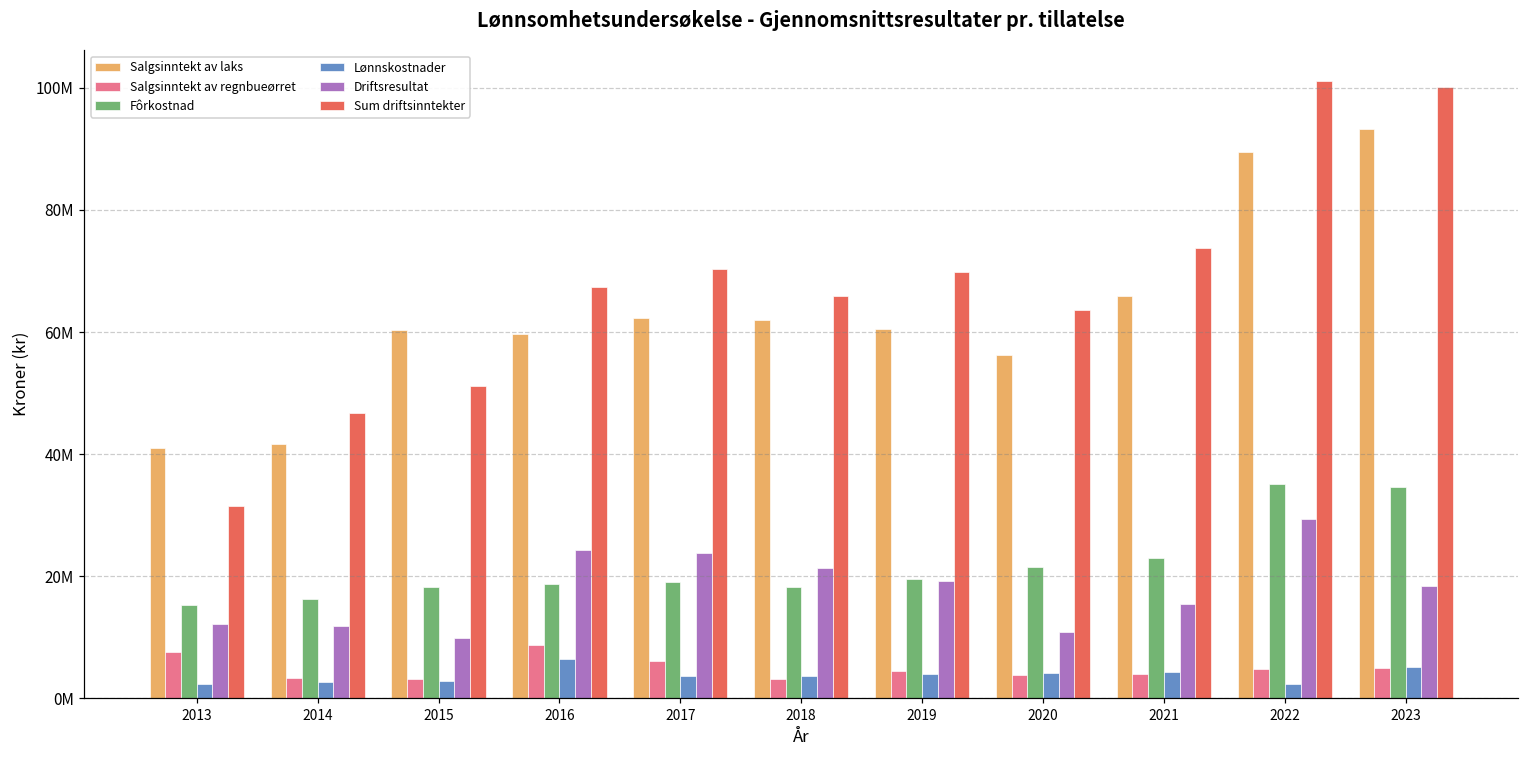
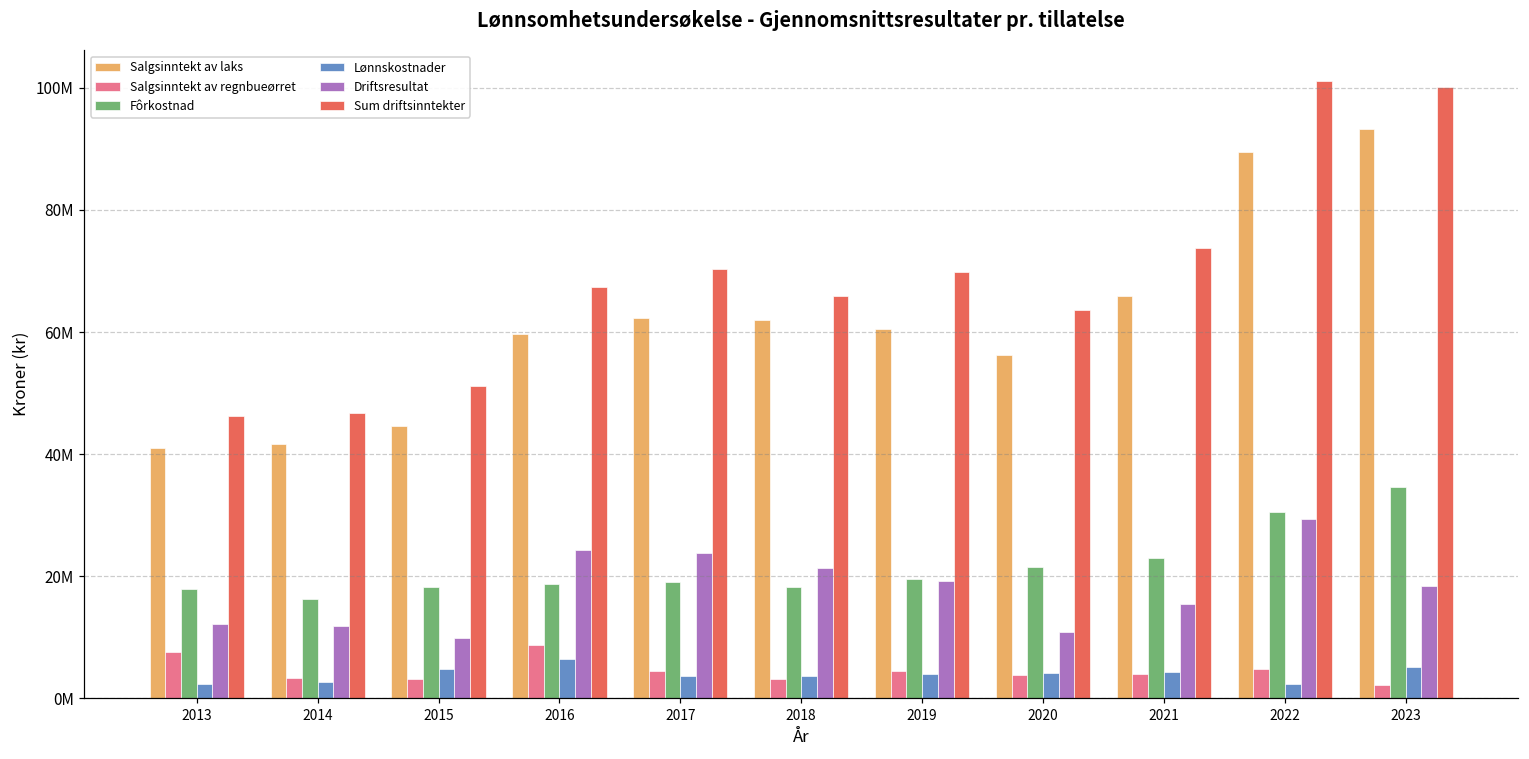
Fôrkostnad, 2013: 15000000 -> 18000000
Sum driftsinntekter, 2013: 31000000 -> 46000000
Salgsinntekt av laks, 2015: 60000000 -> 45000000
Lønnskostnader, 2015: 3000000 -> 5000000
Salgsinntekt av regnbueørret, 2017: 6000000 -> 4000000
Fôrkostnad, 2022: 35000000 -> 30000000
Salgsinntekt av regnbueørret, 2023: 5000000 -> 2000000
